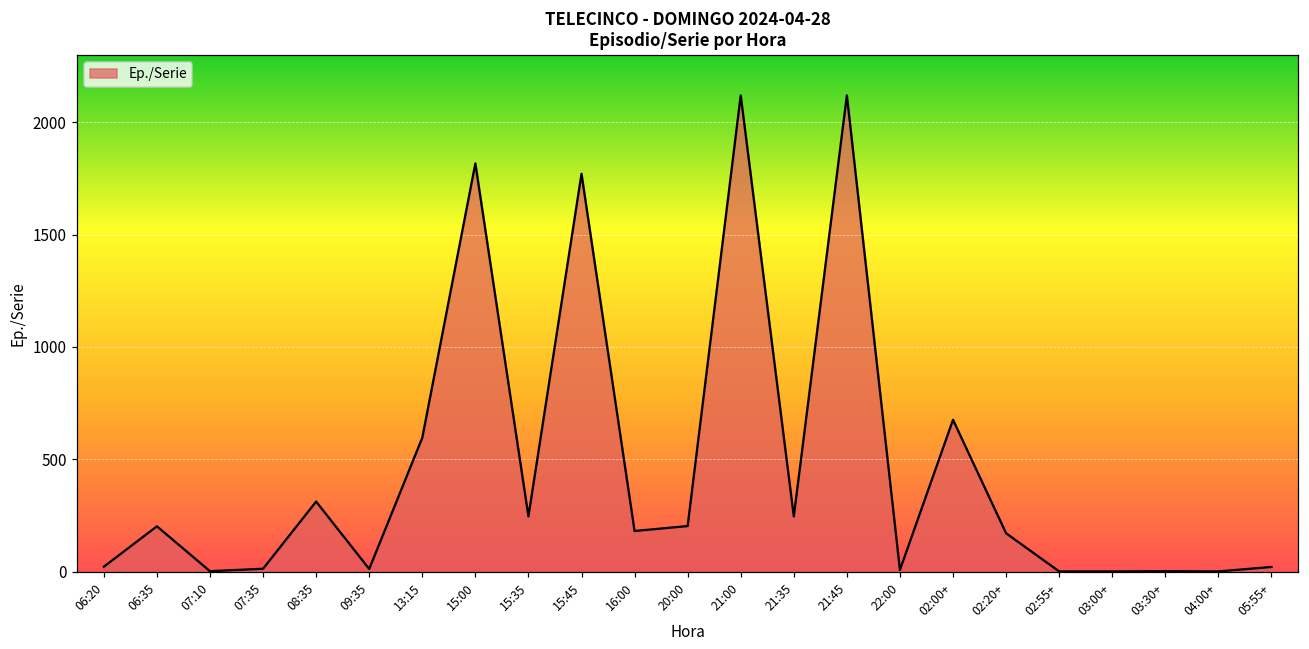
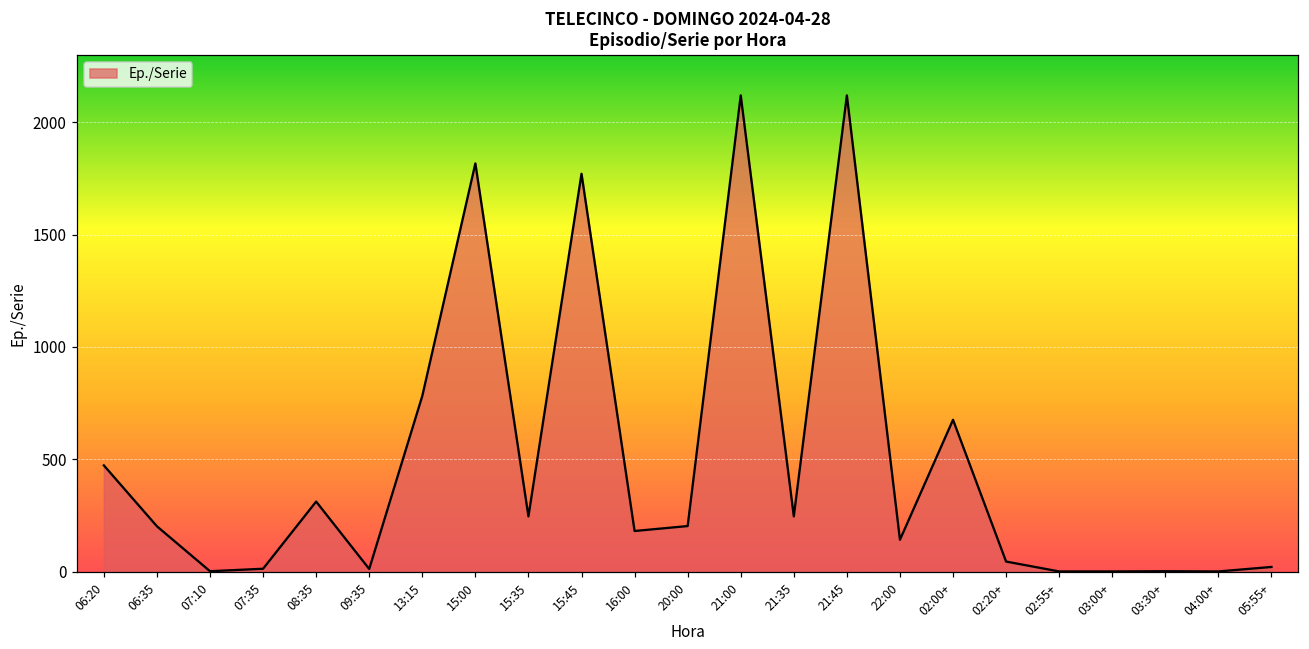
06:20: 20 -> 470
13:15: 600 -> 780
22:00: 10 -> 140
02:20+: 170 -> 50
